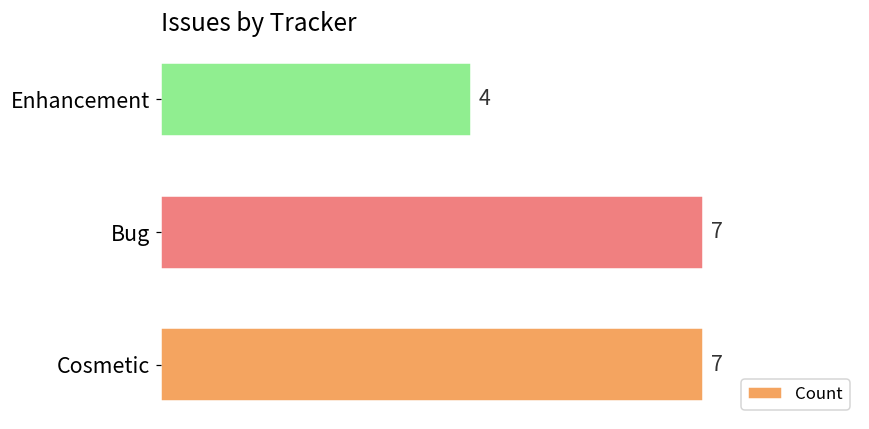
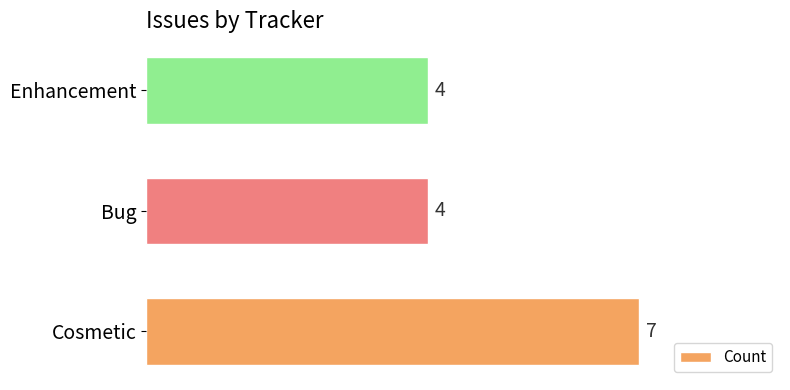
Bug: 7 -> 4
